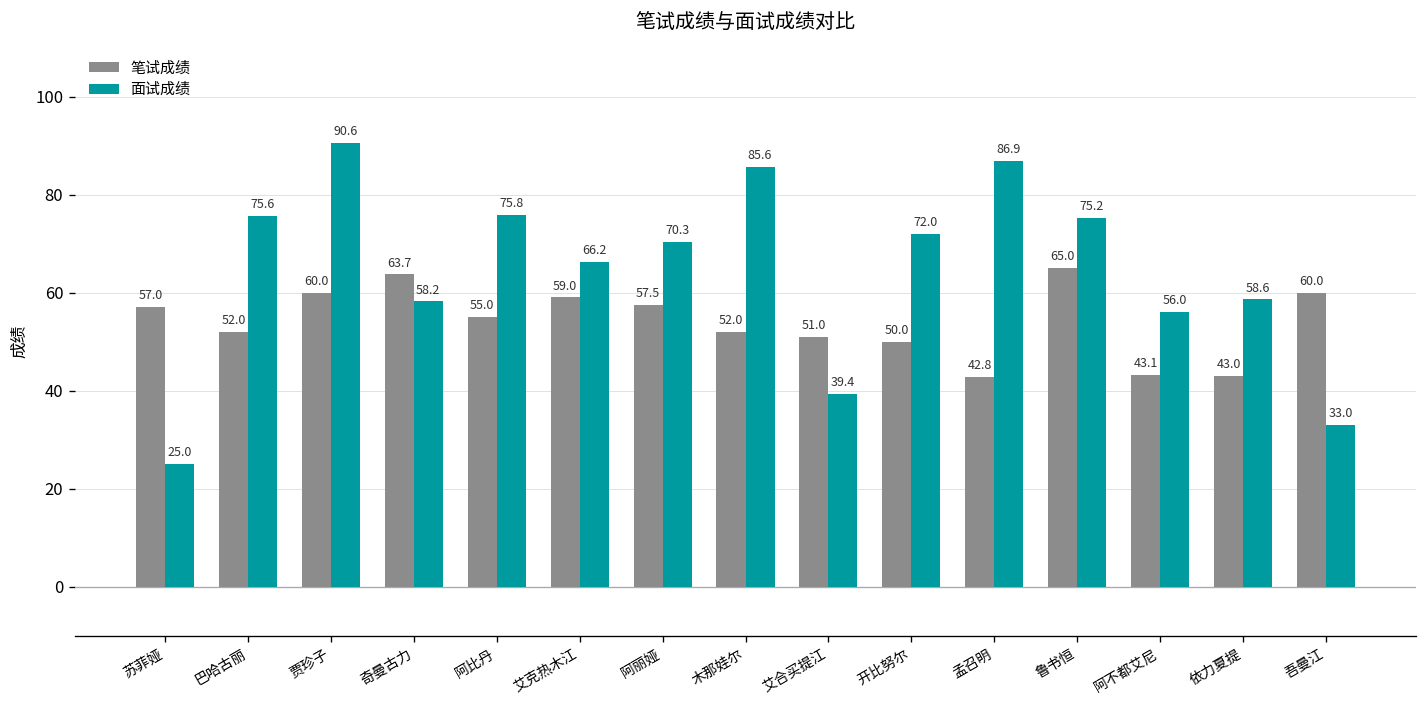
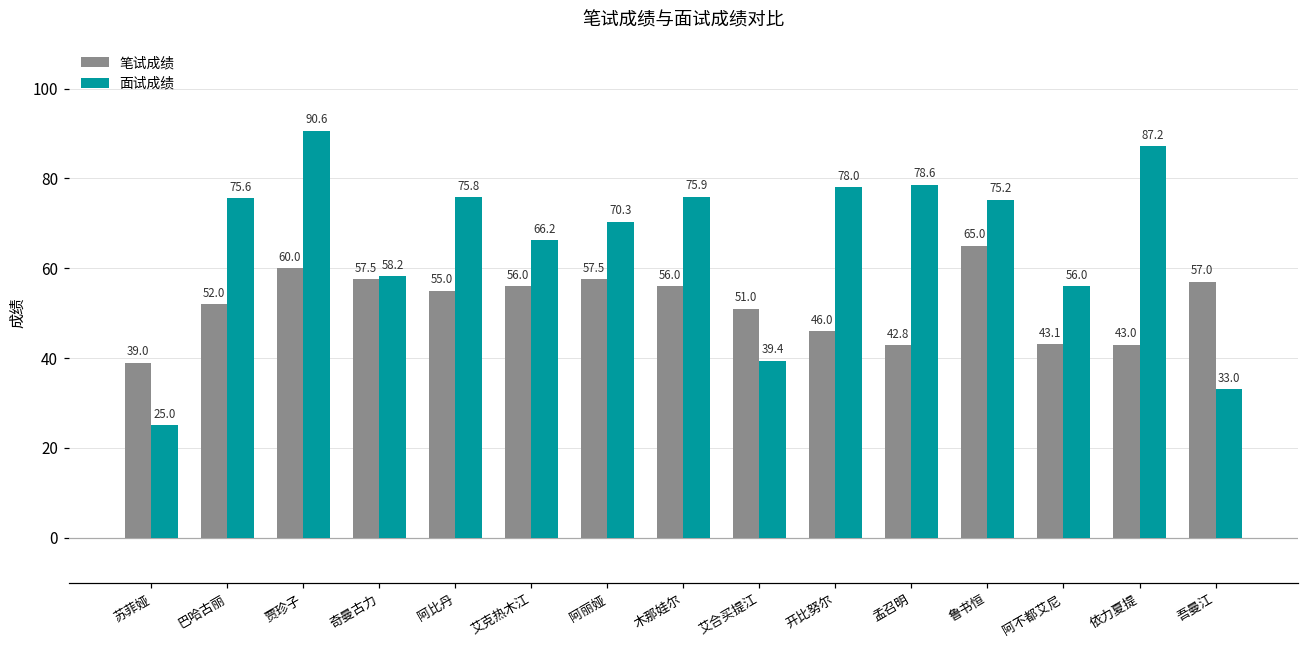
笔试成绩, 苏菲娅: 57.0 -> 39.0
笔试成绩, 奇曼古力: 63.7 -> 57.5
笔试成绩, 艾克热木江: 59.0 -> 56.0
笔试成绩, 木那娃尔: 52.0 -> 56.0
面试成绩, 木那娃尔: 85.6 -> 75.9
笔试成绩, 开比努尔: 50.0 -> 46.0
面试成绩, 开比努尔: 72.0 -> 78.0
面试成绩, 孟召明: 86.9 -> 78.6
面试成绩, 依力夏提: 58.6 -> 87.2
笔试成绩, 吾曼江: 60.0 -> 57.0
